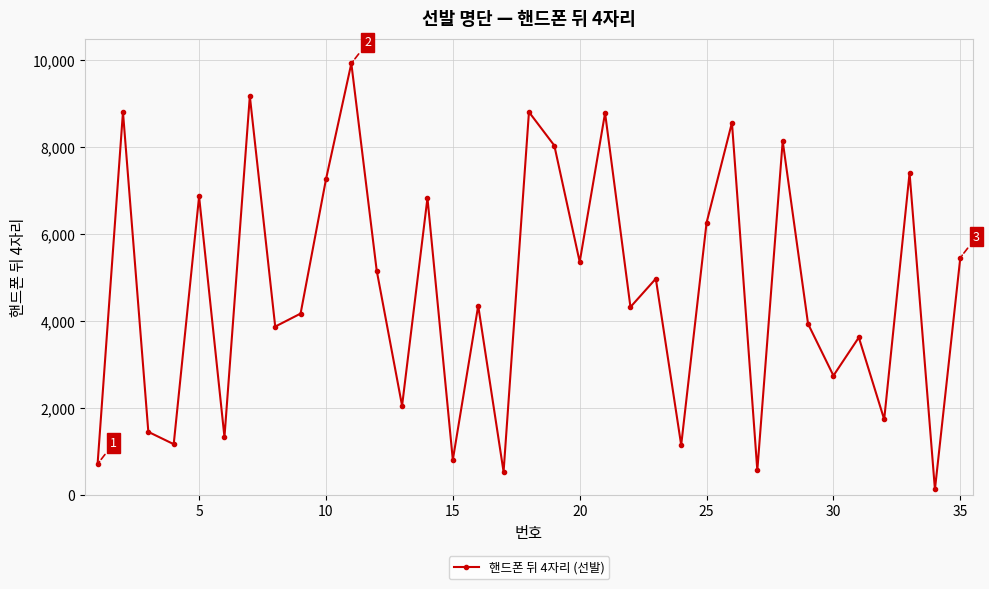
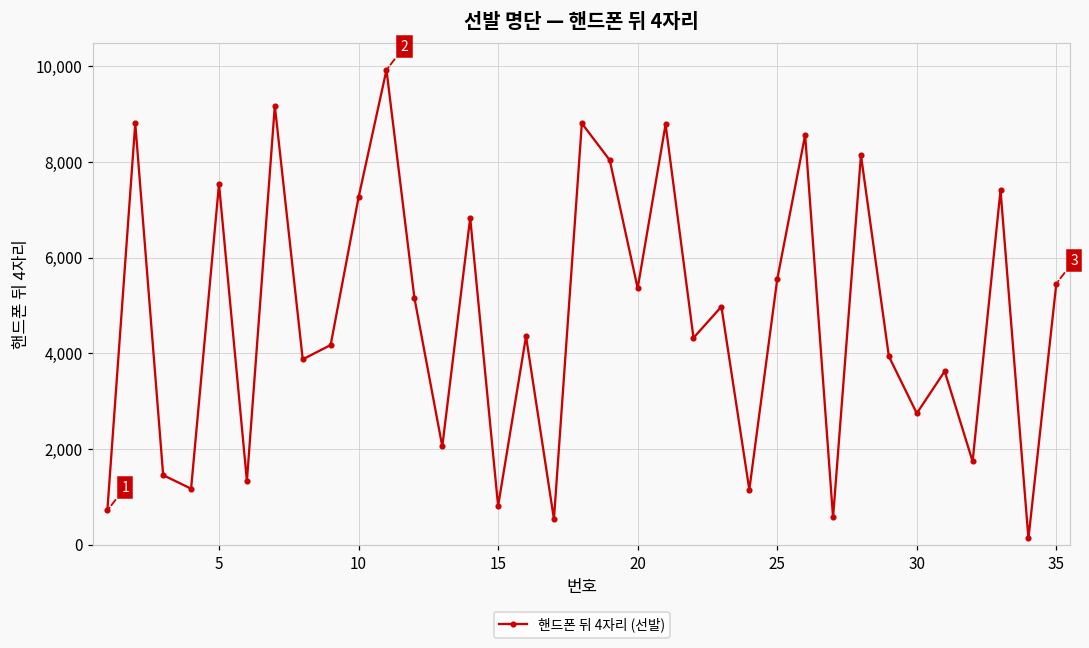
5: 6,900 -> 7,500
25: 6,300 -> 5,500
